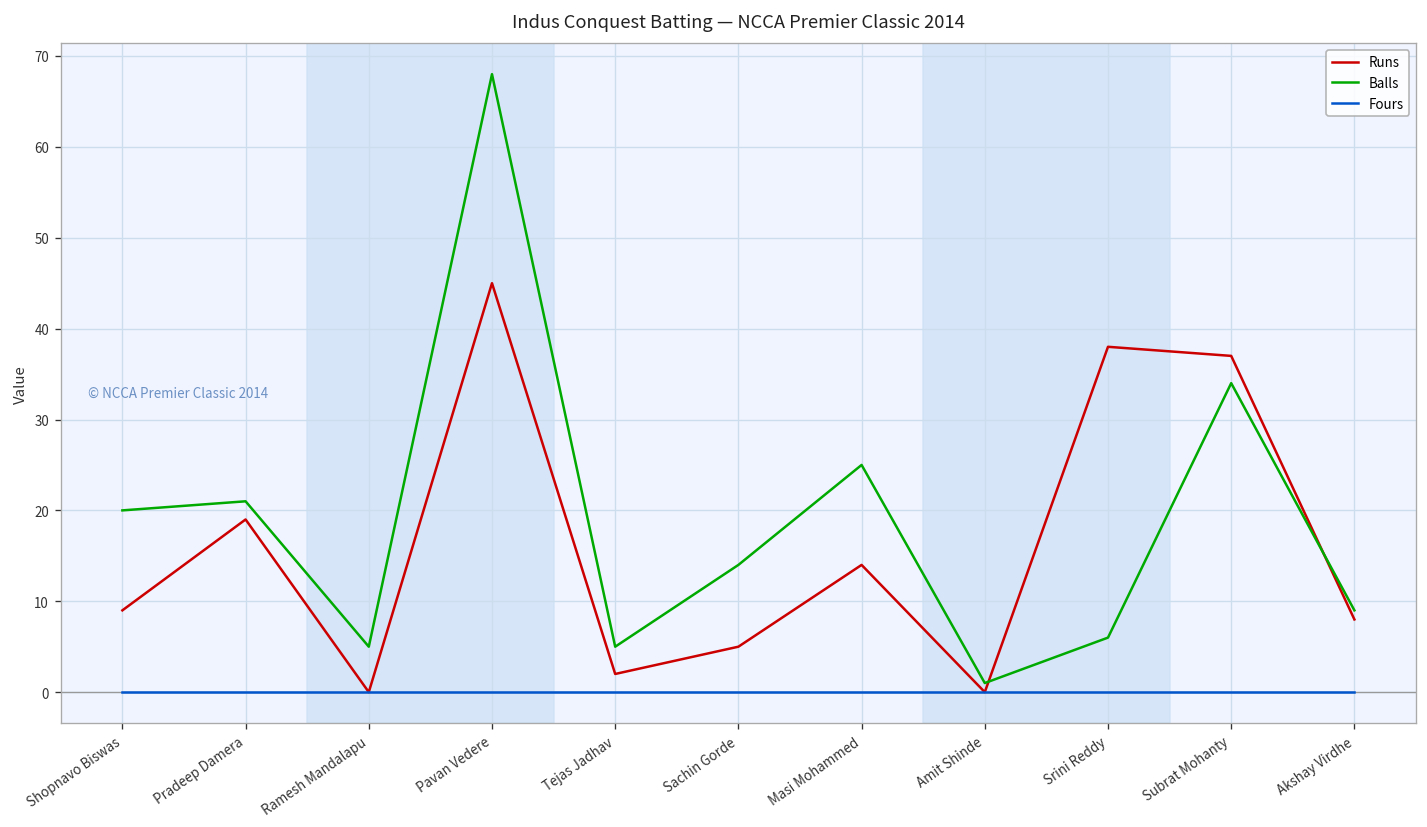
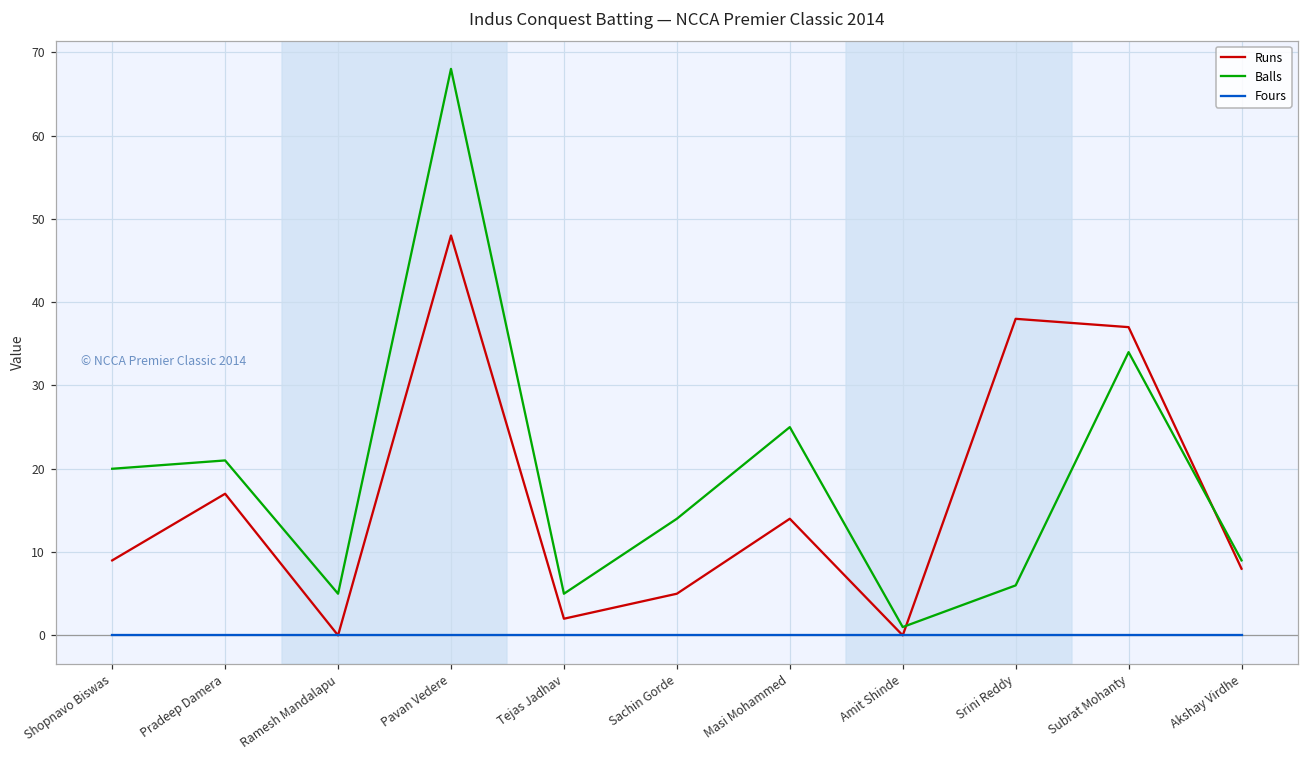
Runs, Pradeep Damera: 19 -> 17
Runs, Pavan Vedere: 45 -> 48
